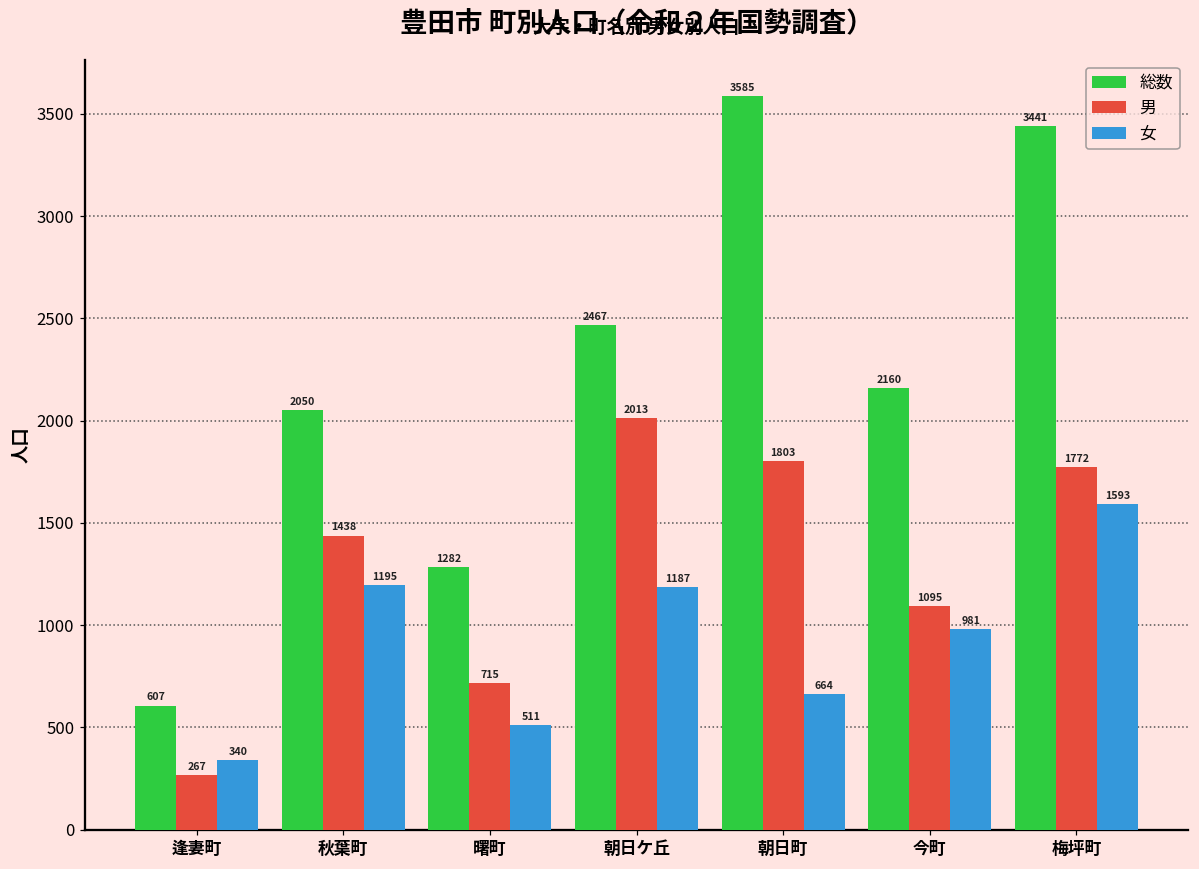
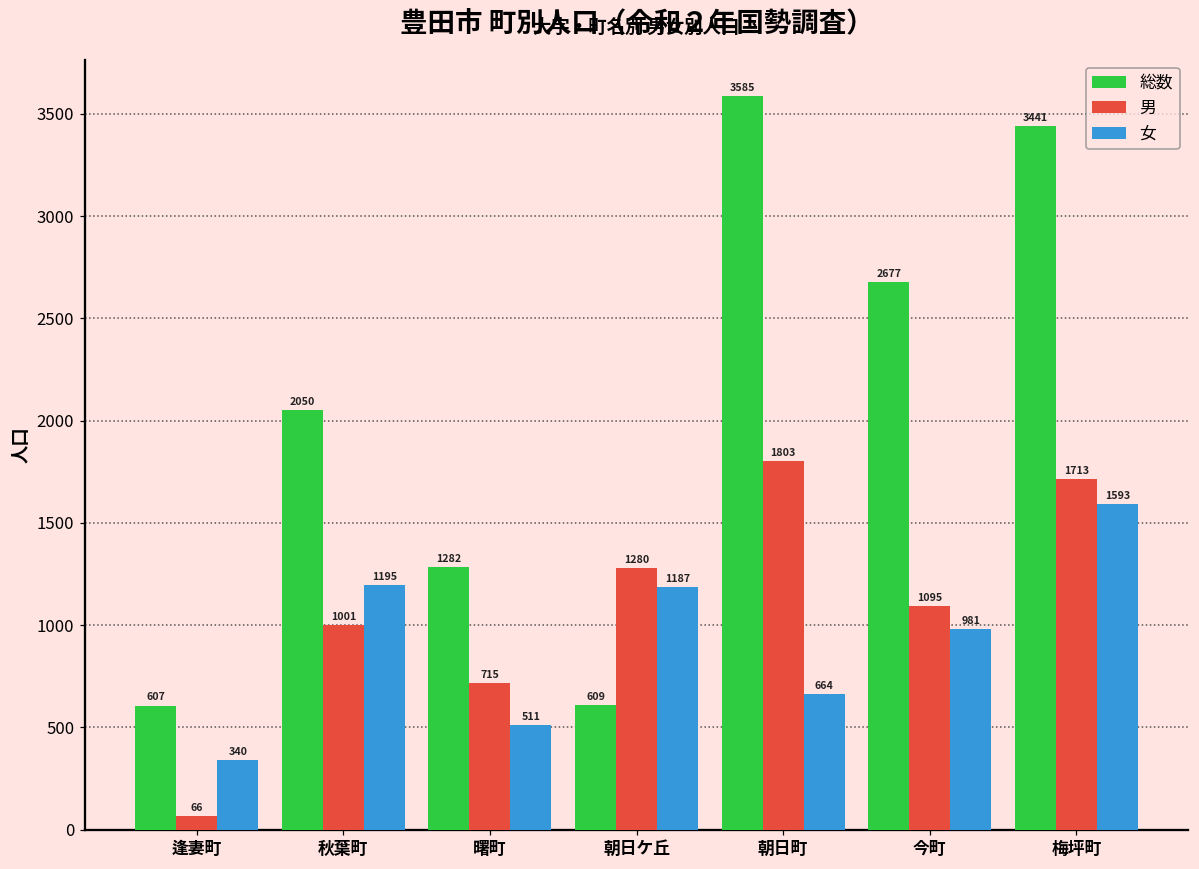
男, 逢妻町: 267 -> 66
男, 秋葉町: 1438 -> 1001
総数, 朝日ケ丘: 2467 -> 609
男, 朝日ケ丘: 2013 -> 1280
総数, 今町: 2160 -> 2677
男, 梅坪町: 1772 -> 1713
